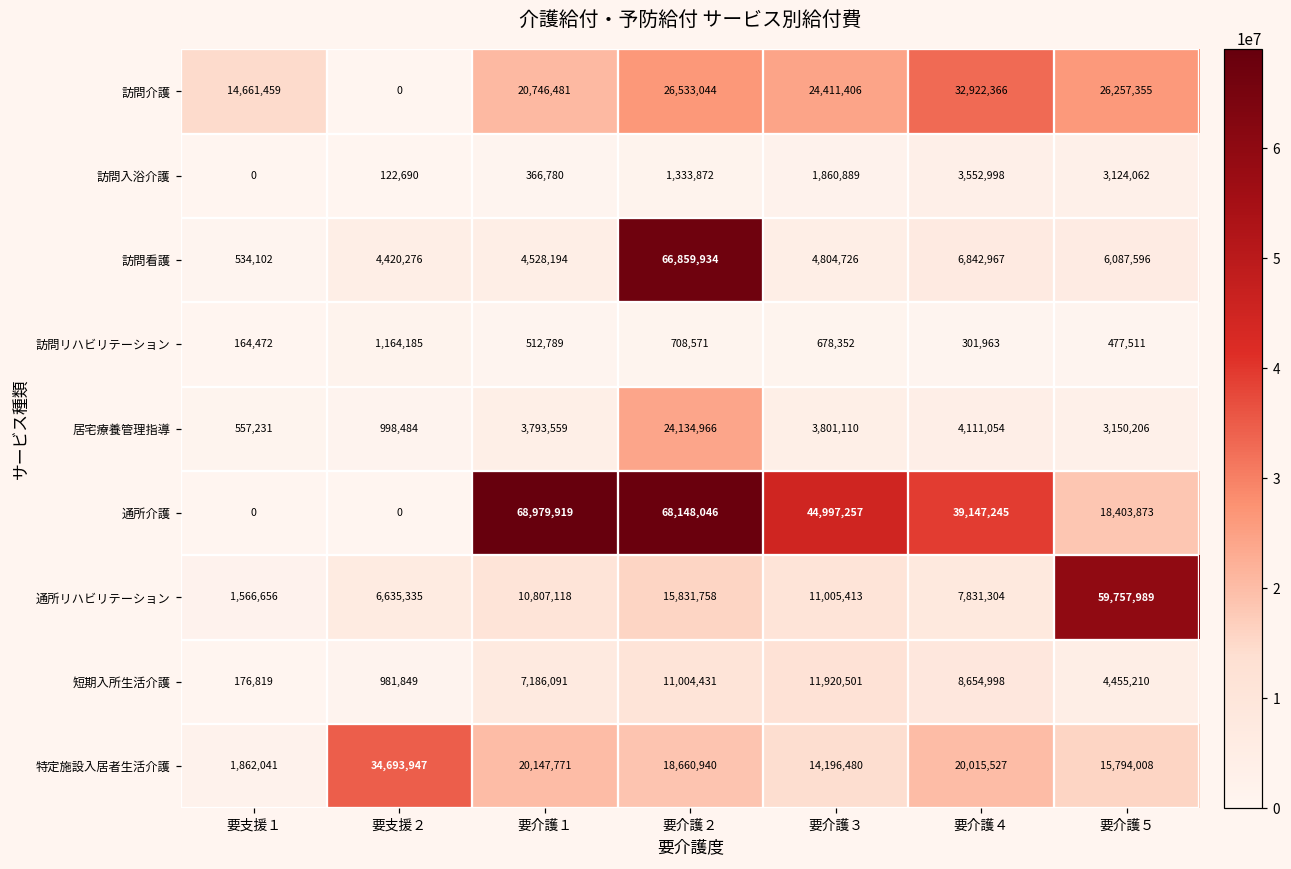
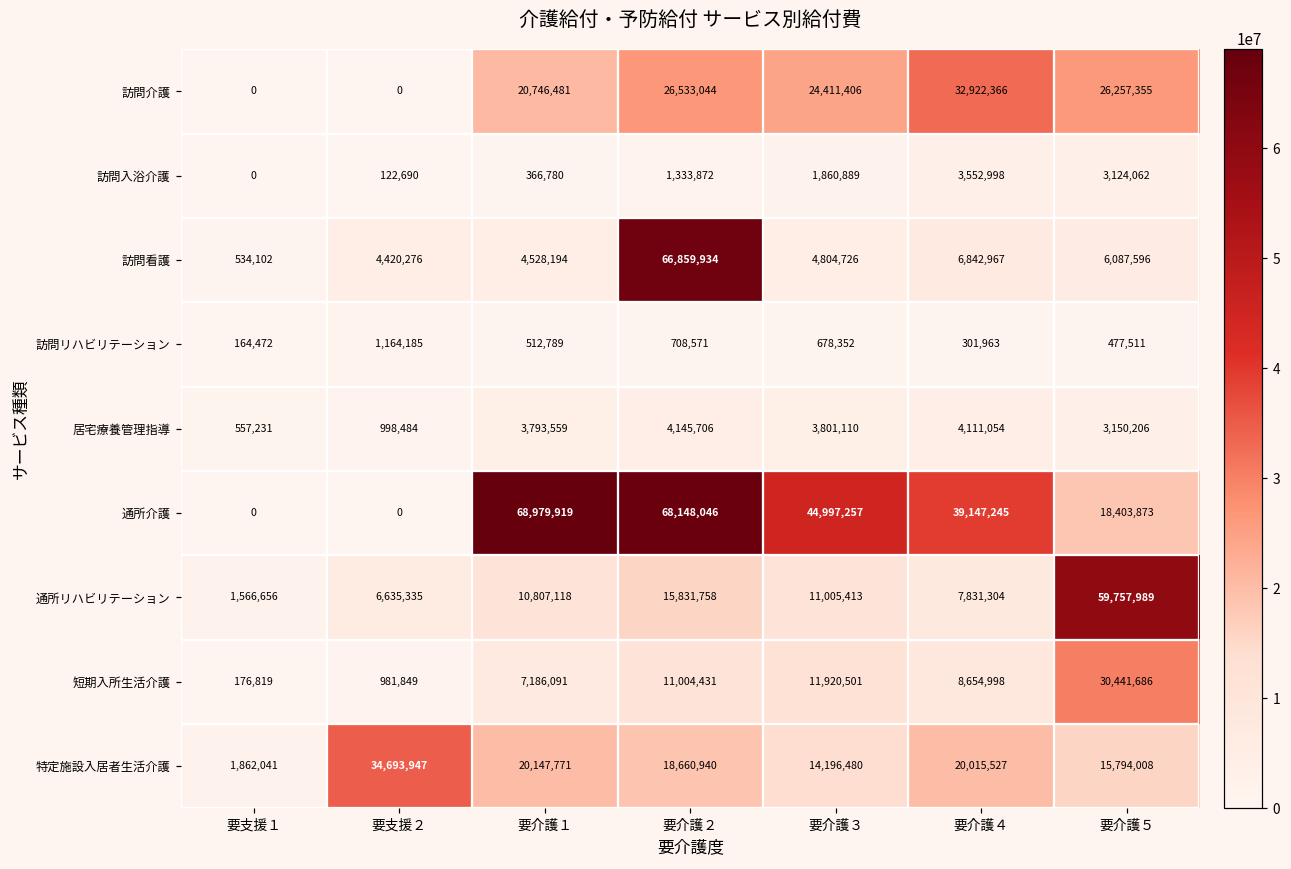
訪問介護, 要支援１: 14,661,459 -> 0
居宅療養管理指導, 要介護２: 24,134,966 -> 4,145,706
短期入所生活介護, 要介護５: 4,455,210 -> 30,441,686
